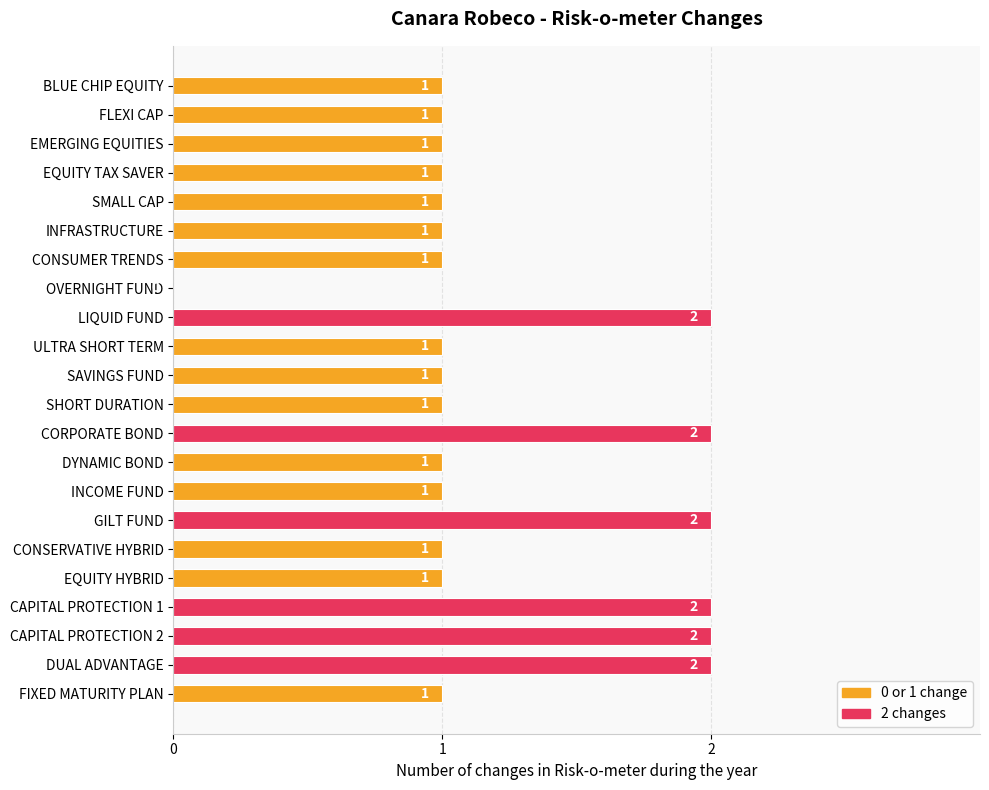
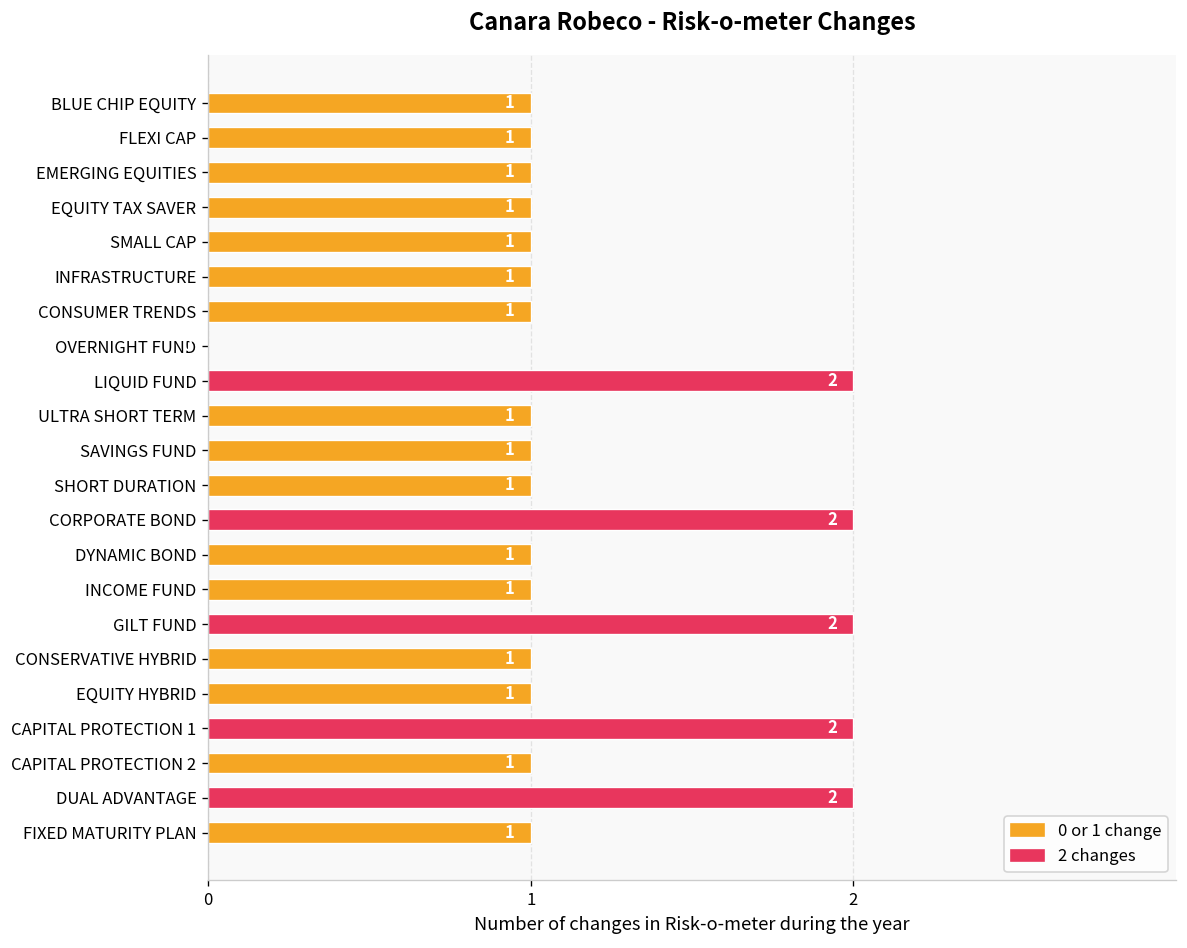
CAPITAL PROTECTION 2: 2 -> 1
